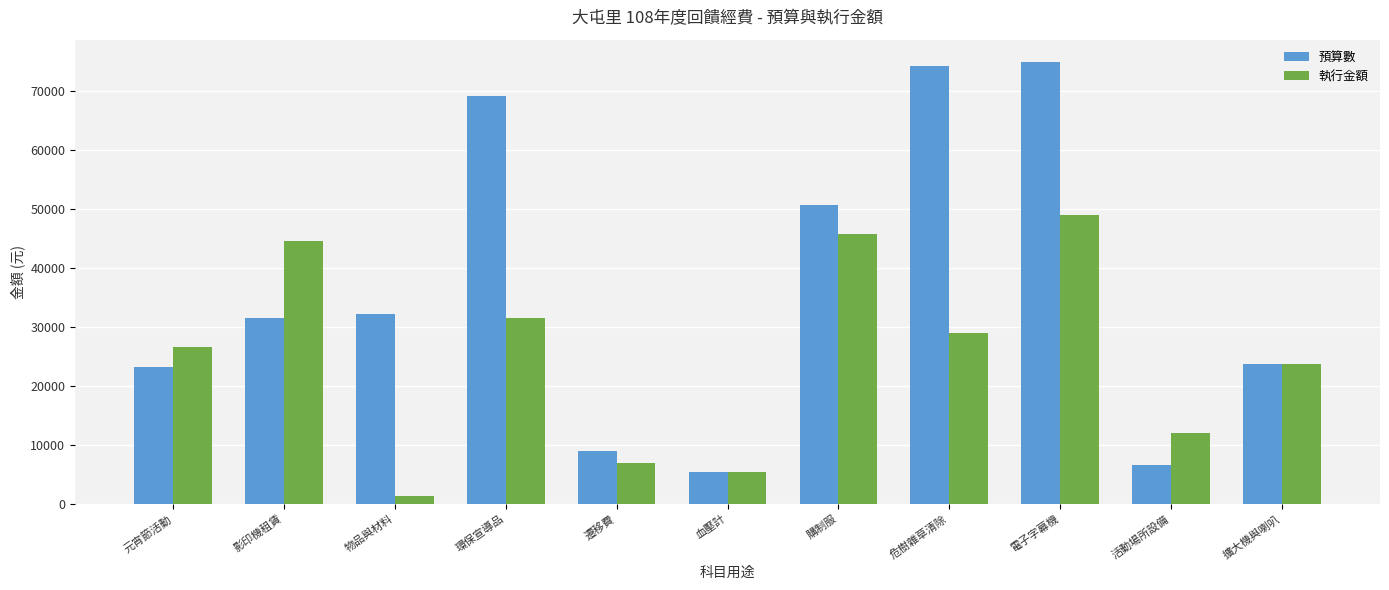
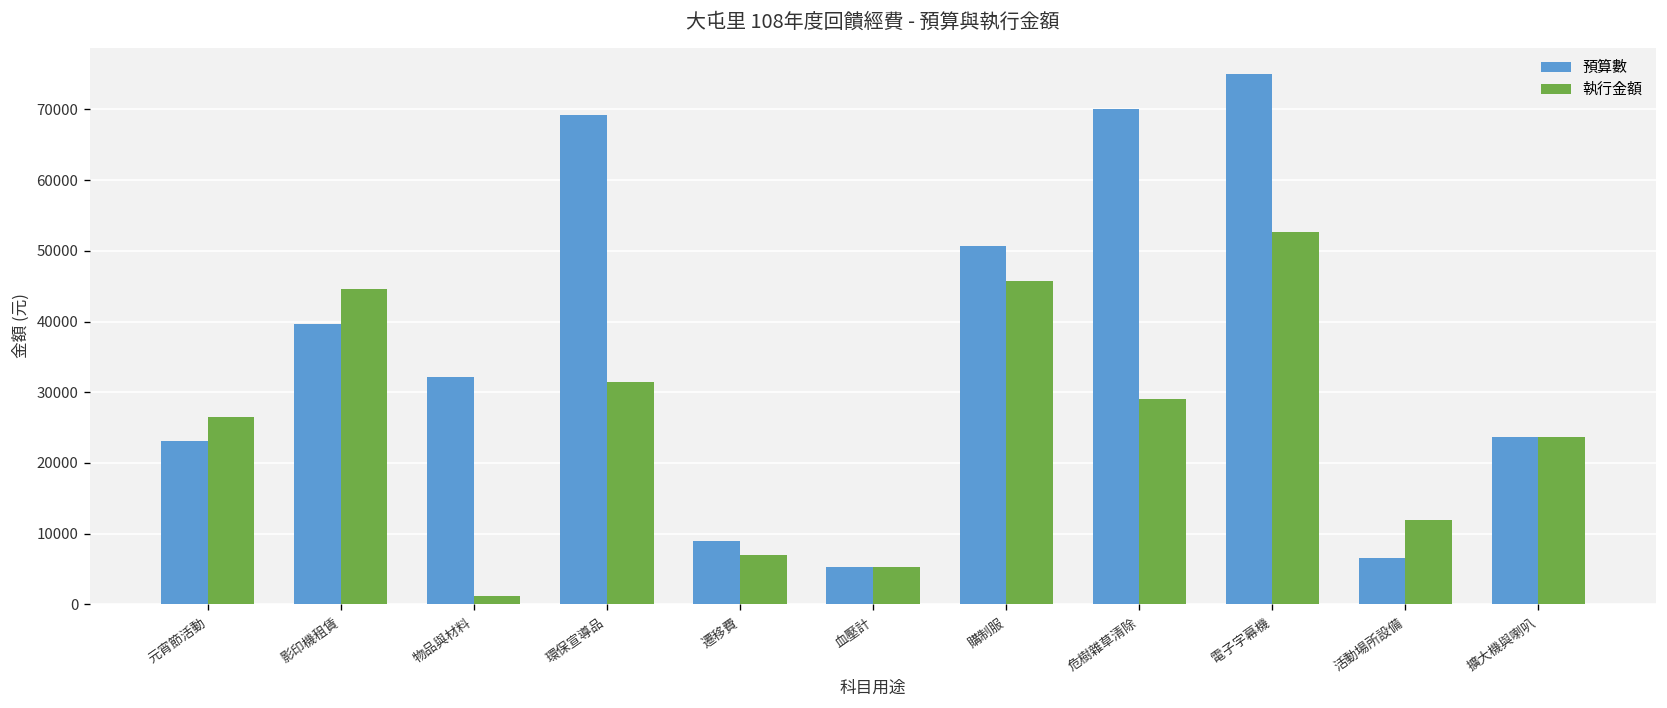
預算數, 影印機租賃: 32000 -> 40000
預算數, 危樹雜草清除: 74000 -> 70000
執行金額, 電子字幕機: 49000 -> 53000
